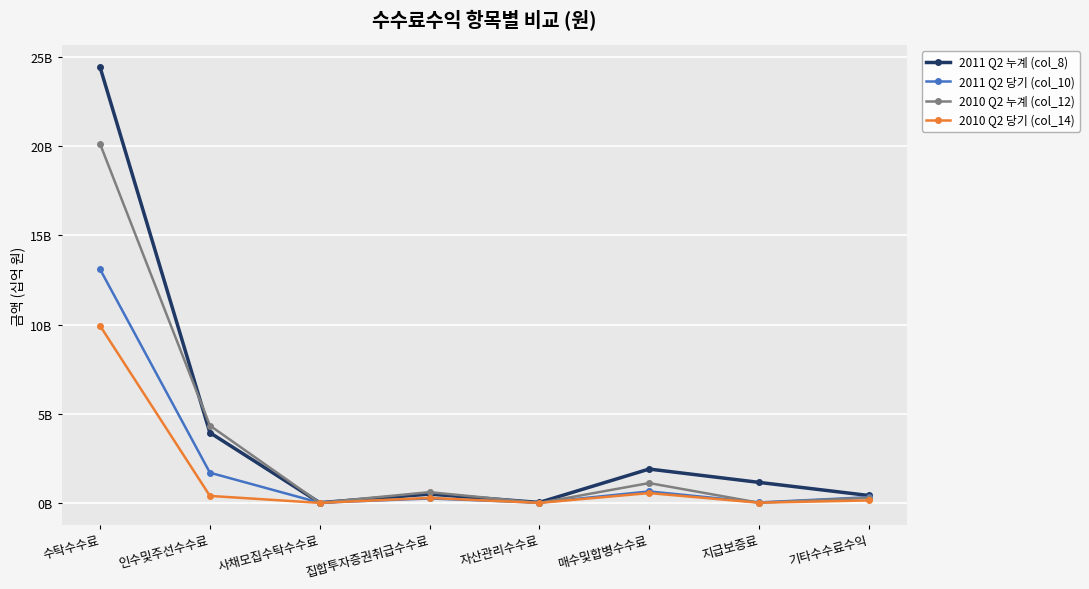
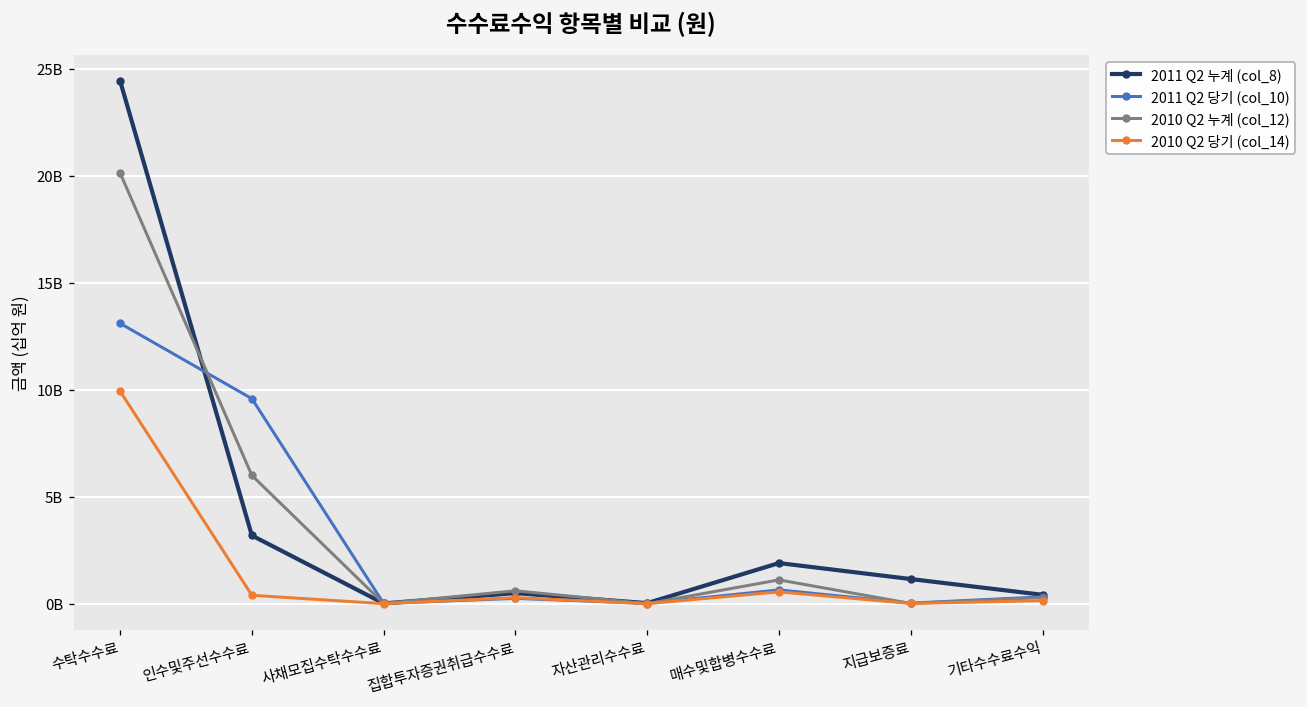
2011 Q2 누계 (col_8), 인수및주선수수료: 3900000000 -> 3200000000
2011 Q2 당기 (col_10), 인수및주선수수료: 1700000000 -> 9600000000
2010 Q2 누계 (col_12), 인수및주선수수료: 4300000000 -> 6000000000
